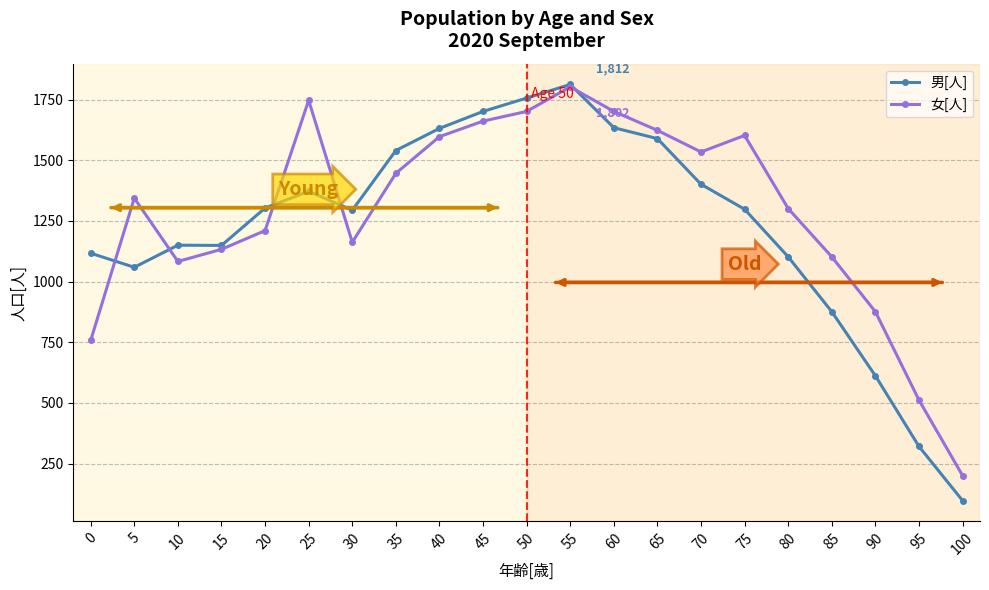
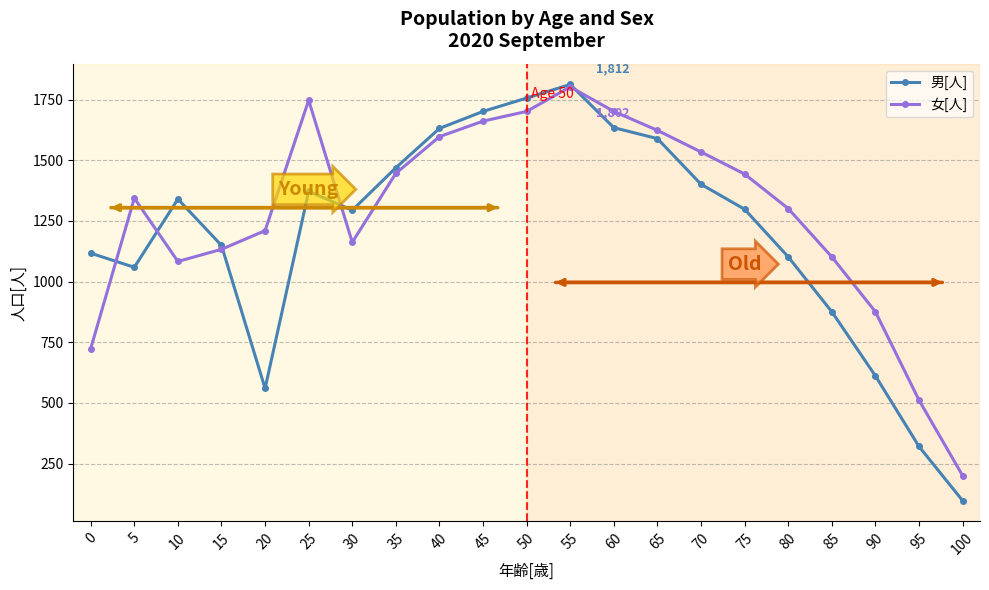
女[人], 0: 760 -> 720
男[人], 10: 1150 -> 1340
男[人], 20: 1300 -> 560
男[人], 35: 1540 -> 1470
女[人], 75: 1600 -> 1440
